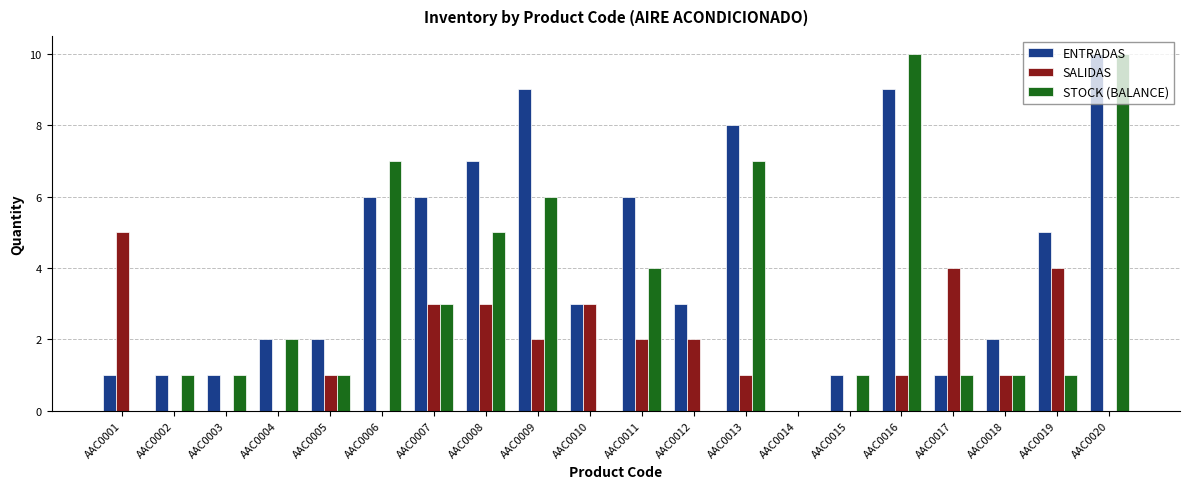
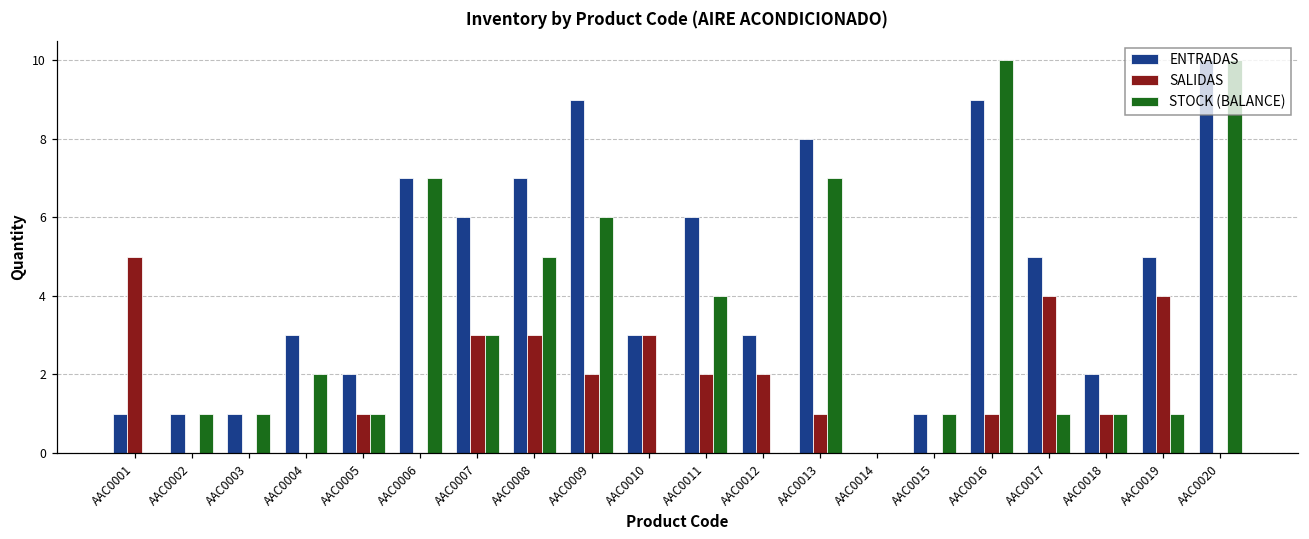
ENTRADAS, AAC0004: 2 -> 3
ENTRADAS, AAC0006: 6 -> 7
ENTRADAS, AAC0017: 1 -> 5
